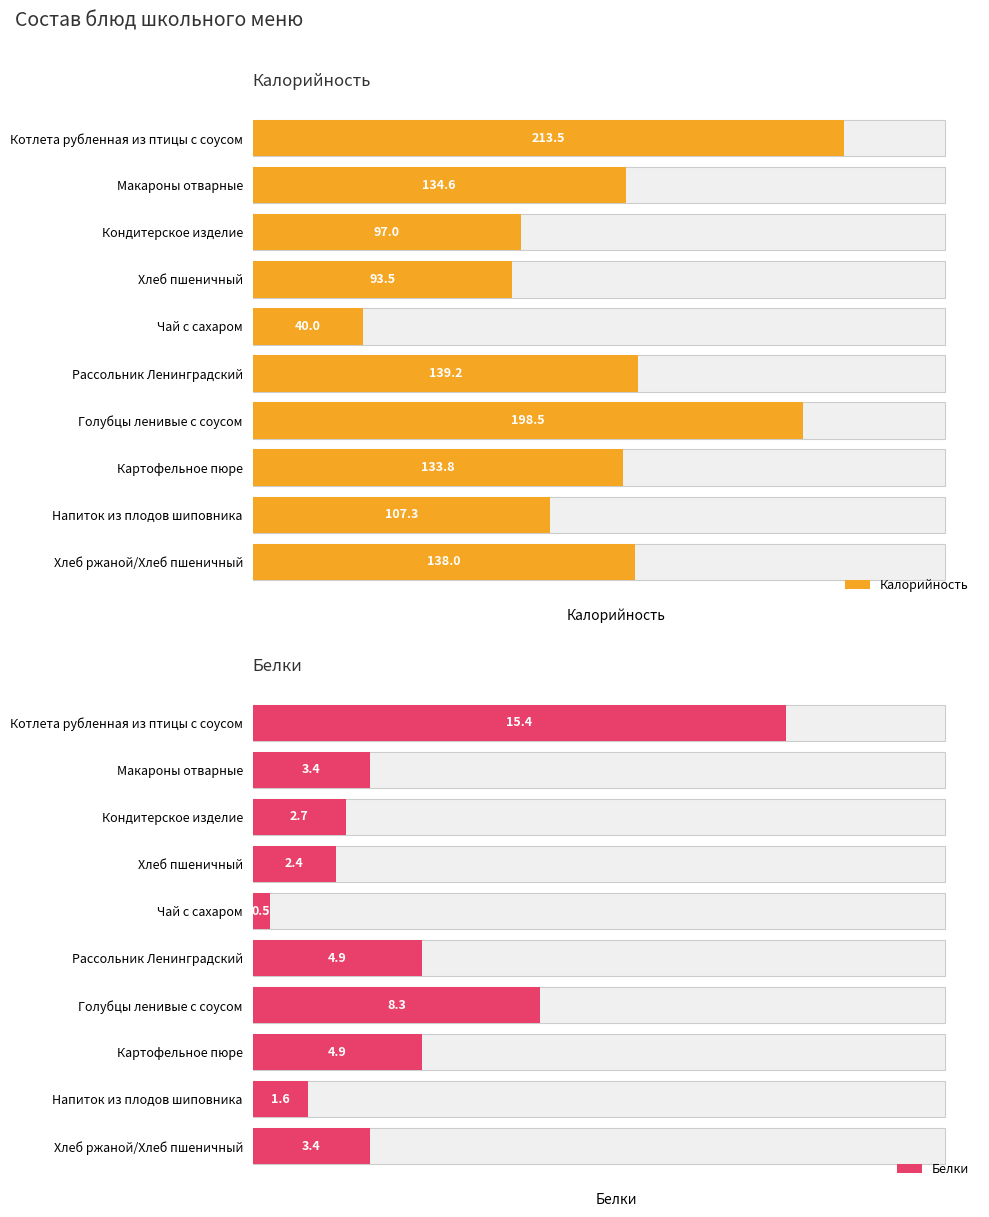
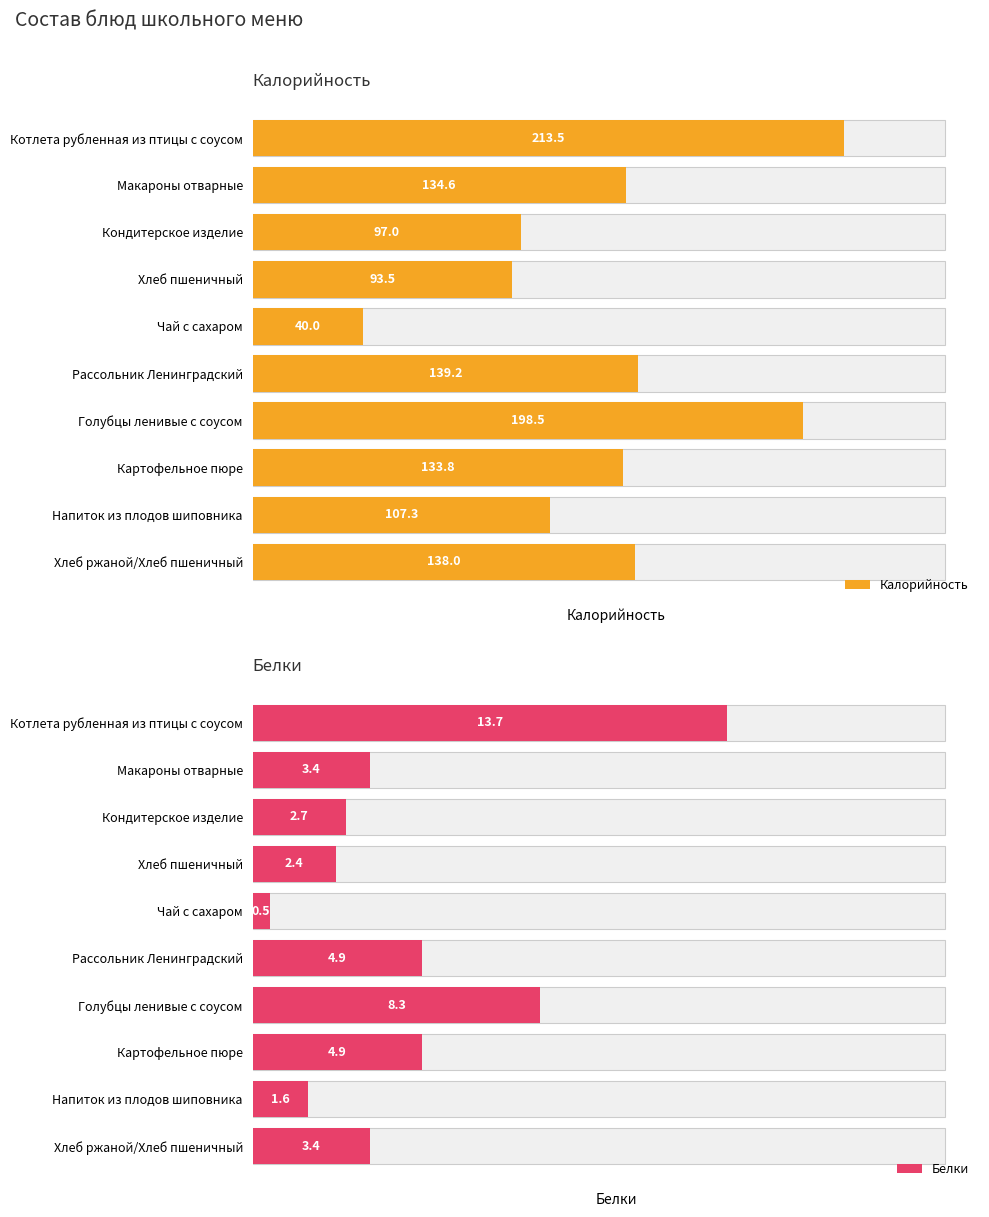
Белки, Белки, Котлета рубленная из птицы с соусом: 15.4 -> 13.7
